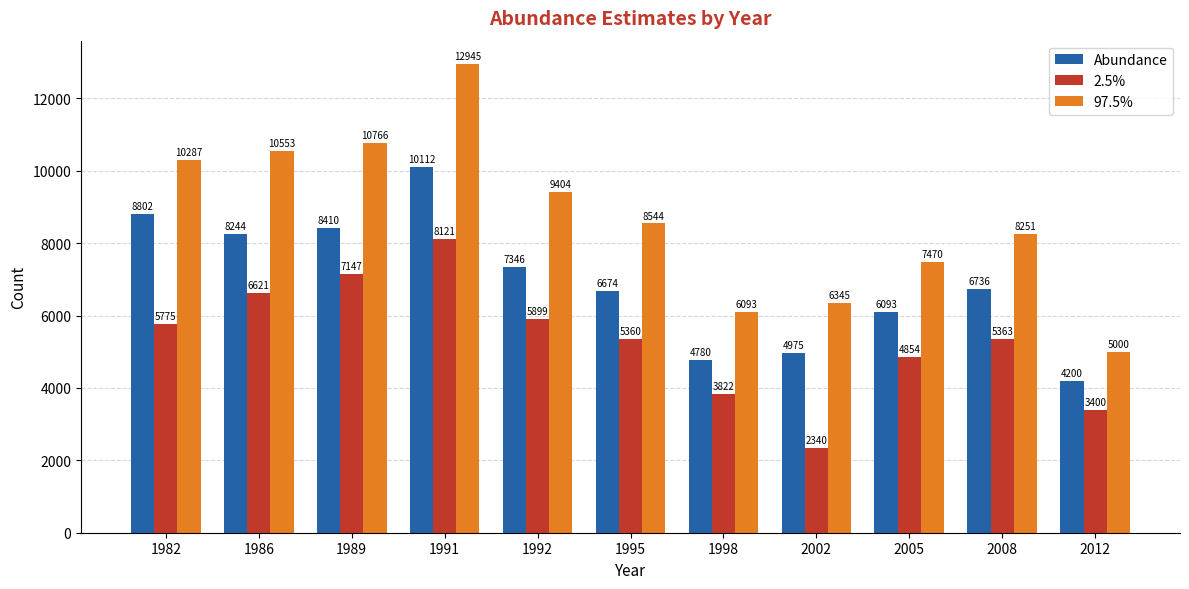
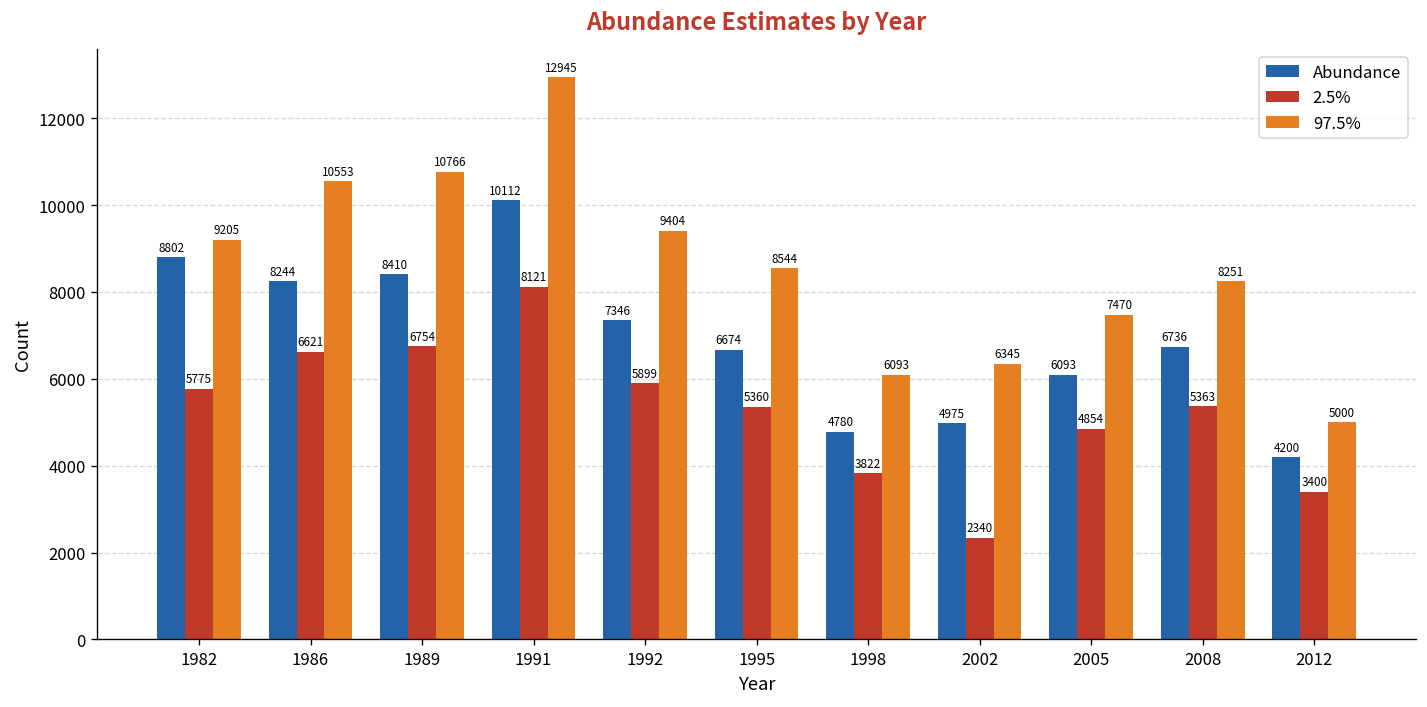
97.5%, 1982: 10287 -> 9205
2.5%, 1989: 7147 -> 6754
